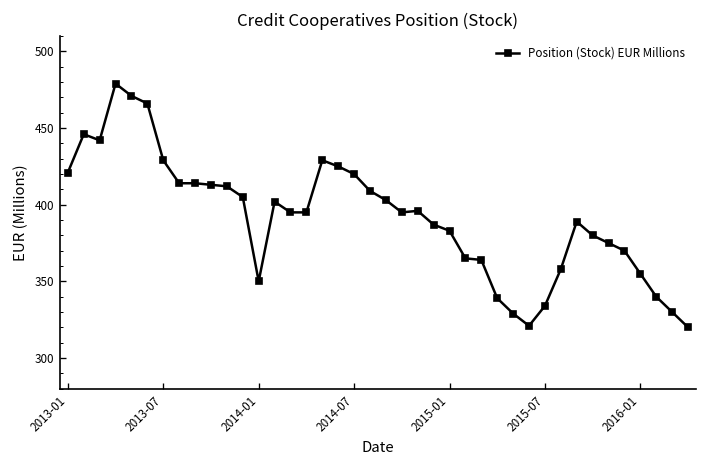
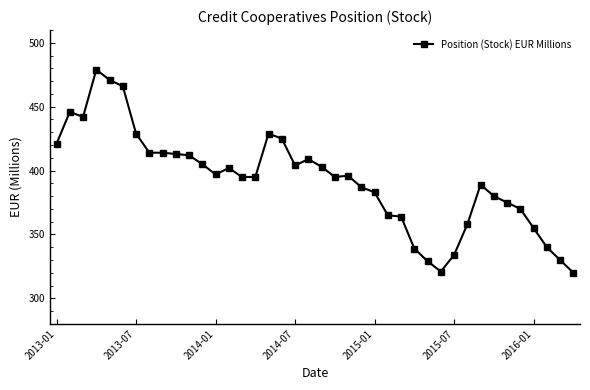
2014-01: 350 -> 397
2014-07: 420 -> 404
